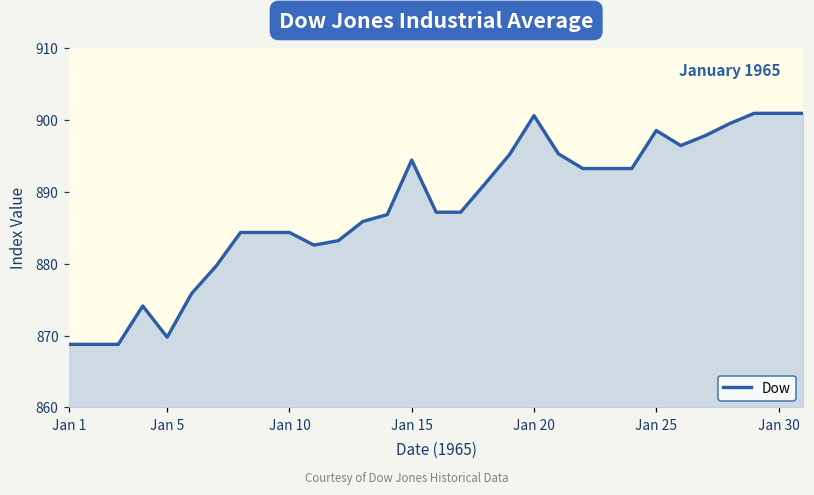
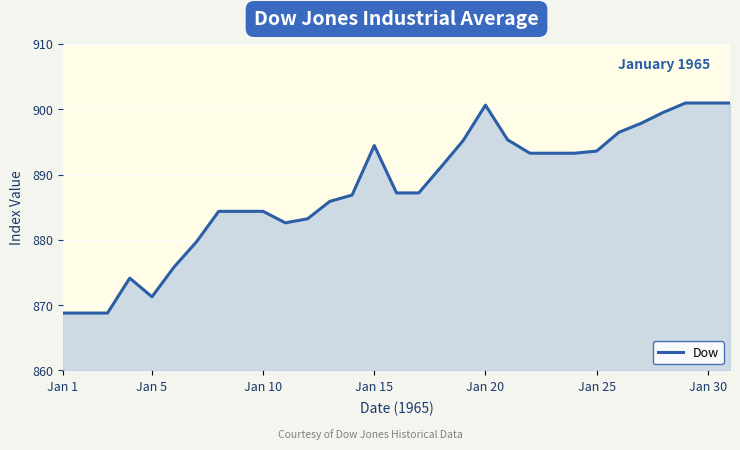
Jan 5: 870 -> 871
Jan 25: 899 -> 894
